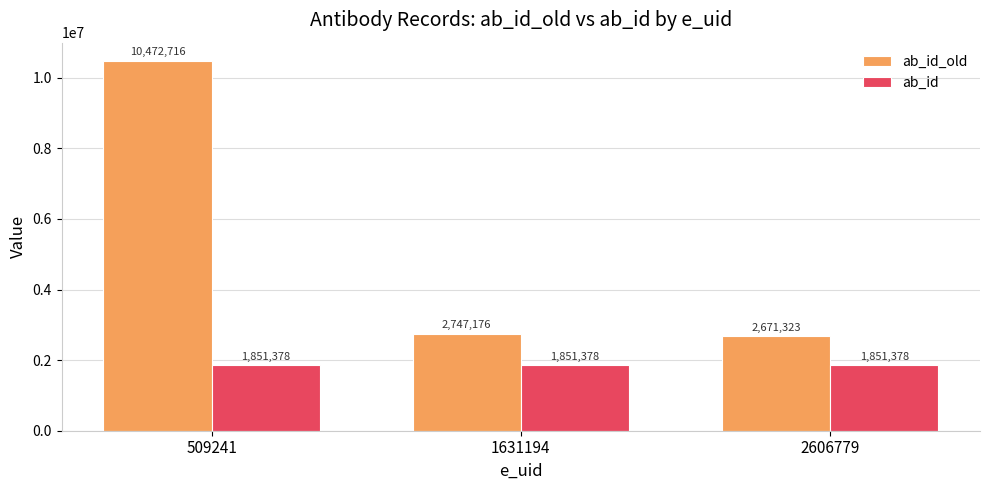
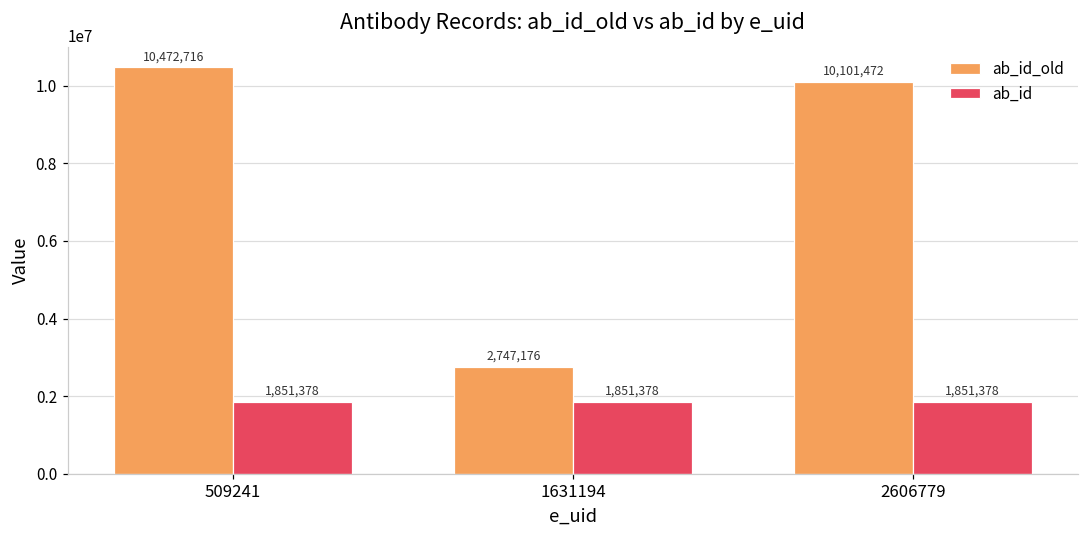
ab_id_old, 2606779: 2,671,323 -> 10,101,472
